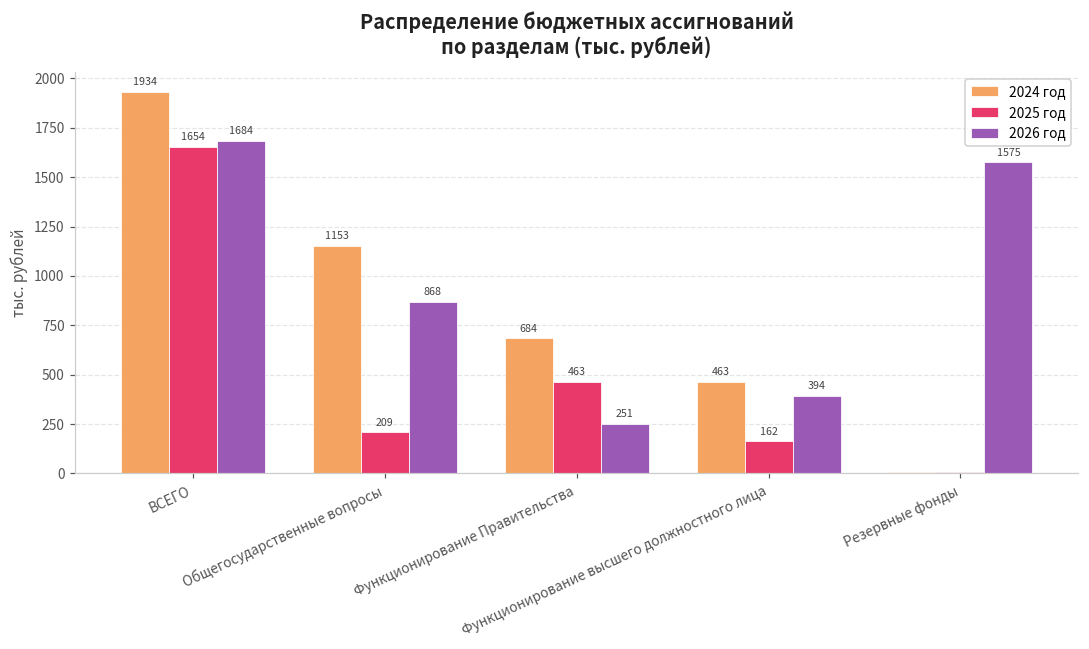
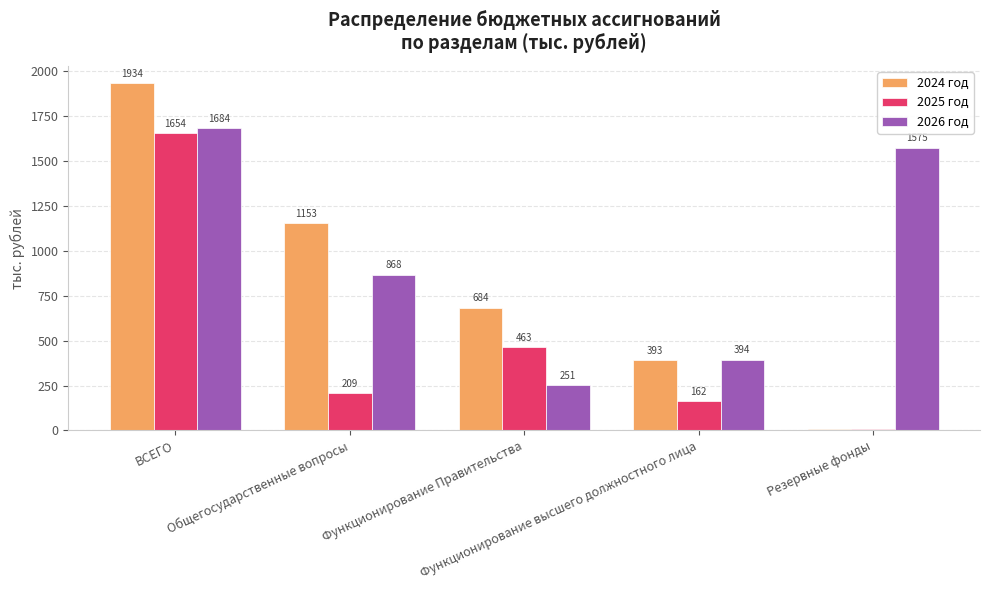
2024 год, Функционирование высшего должностного лица: 463 -> 393
